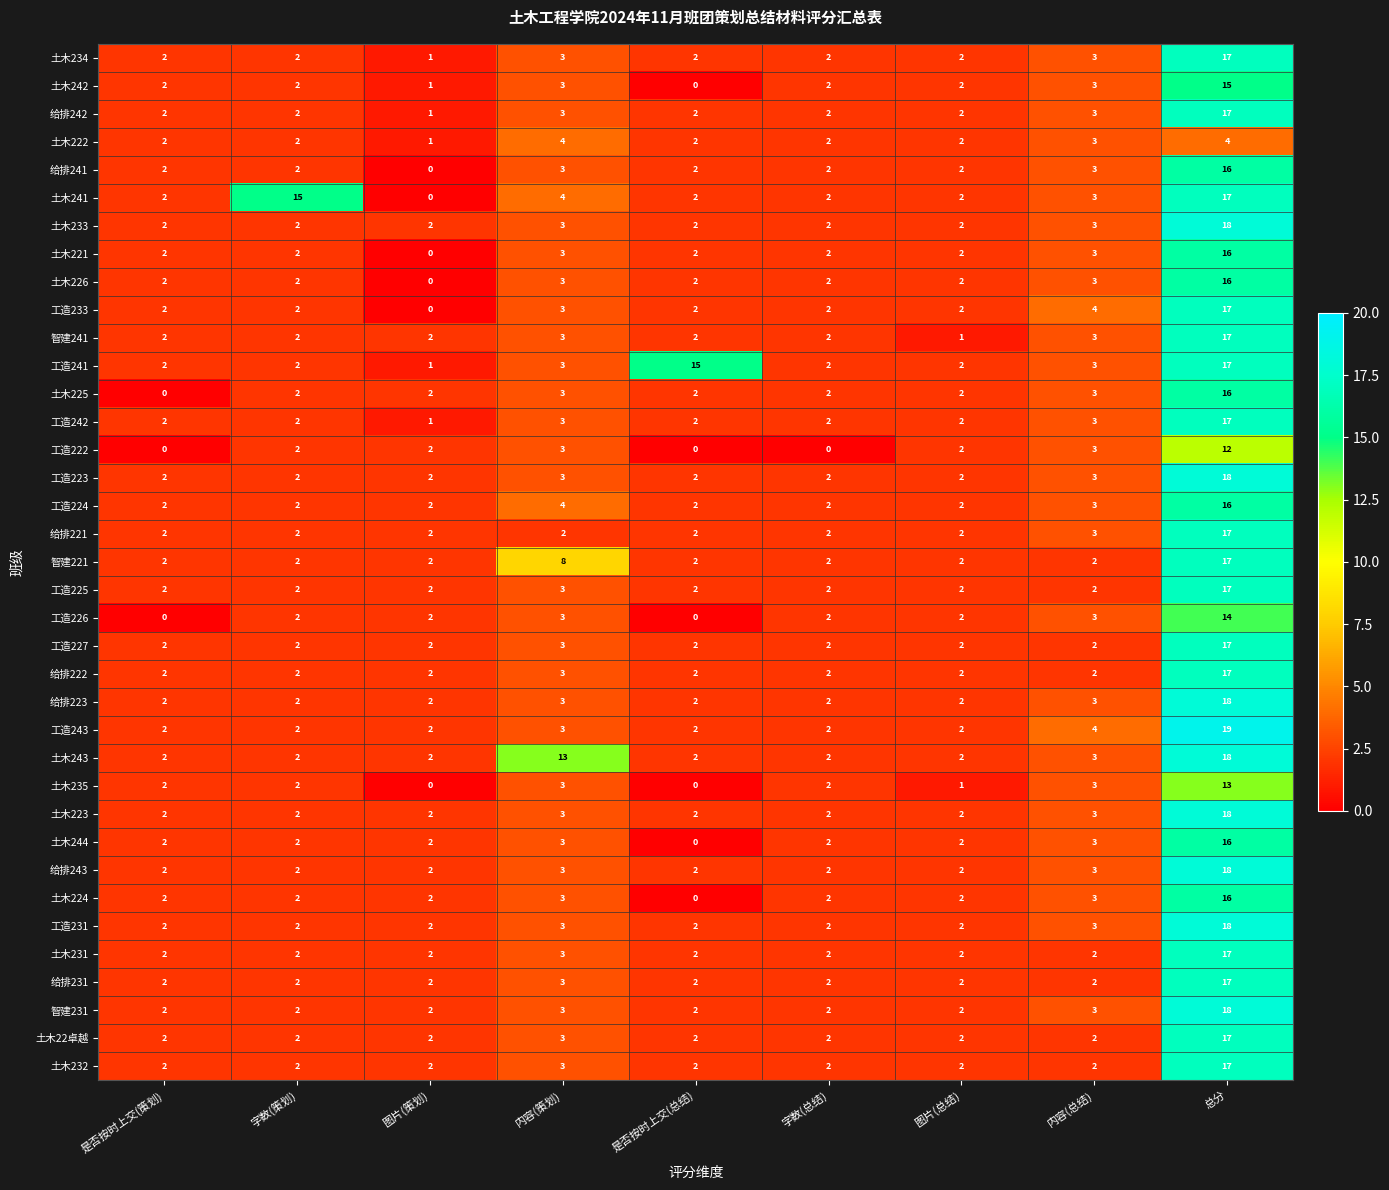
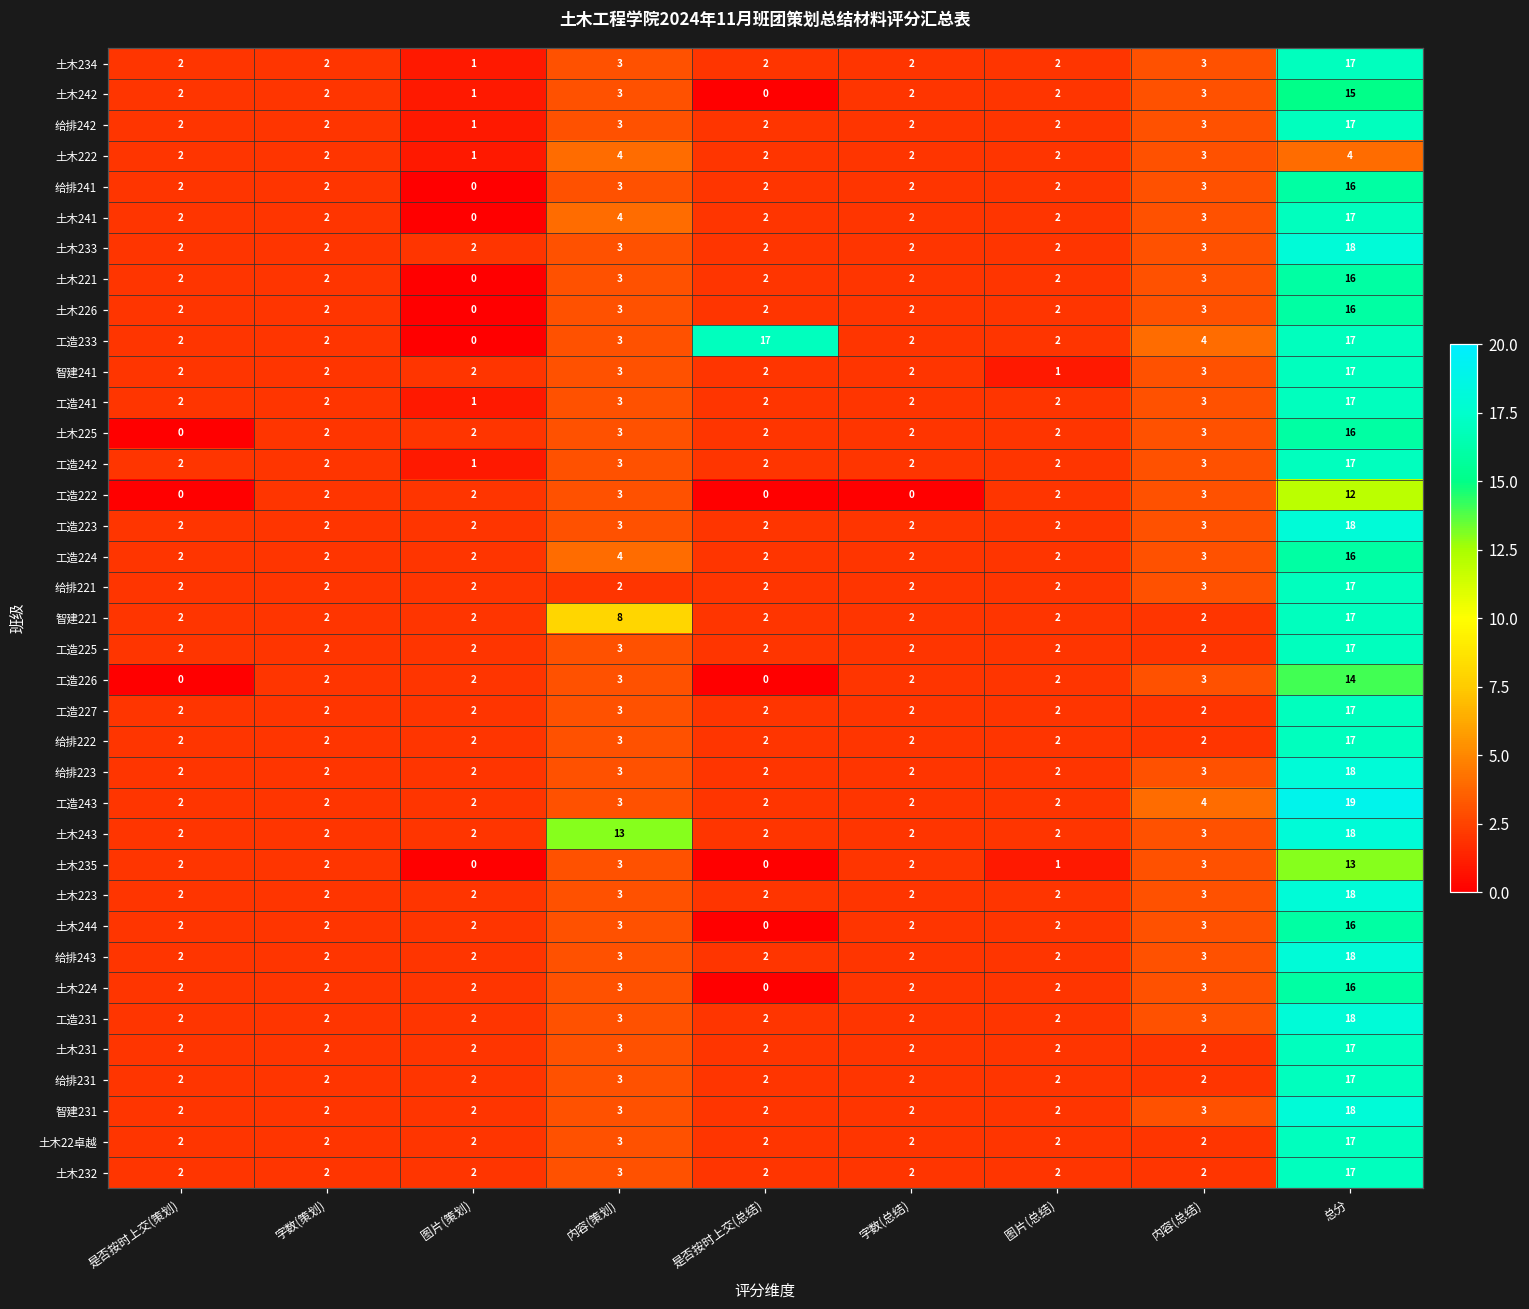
土木241, 字数(策划): 15 -> 2
工造233, 是否按时上交(总结): 2 -> 17
工造241, 是否按时上交(总结): 15 -> 2
